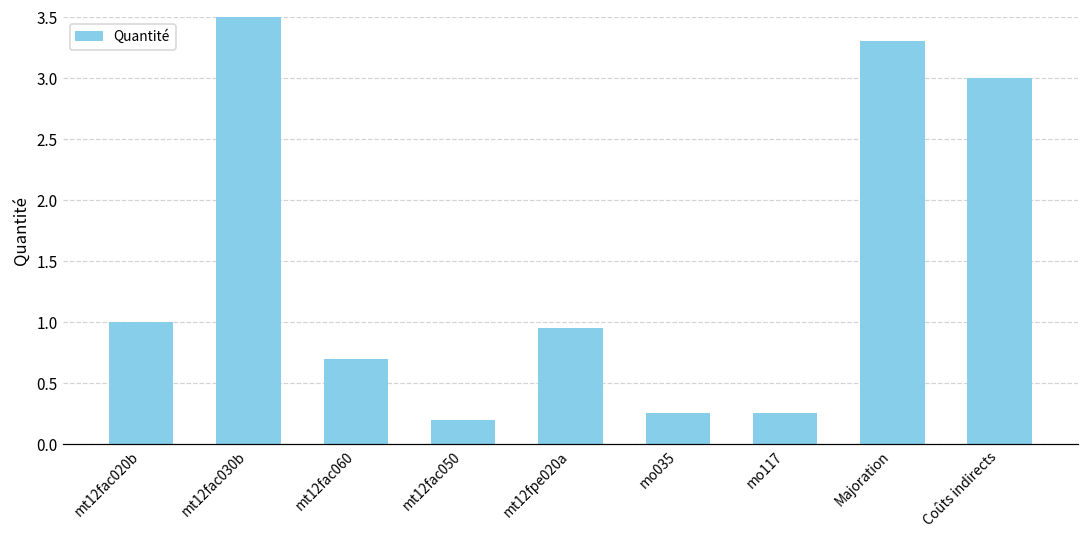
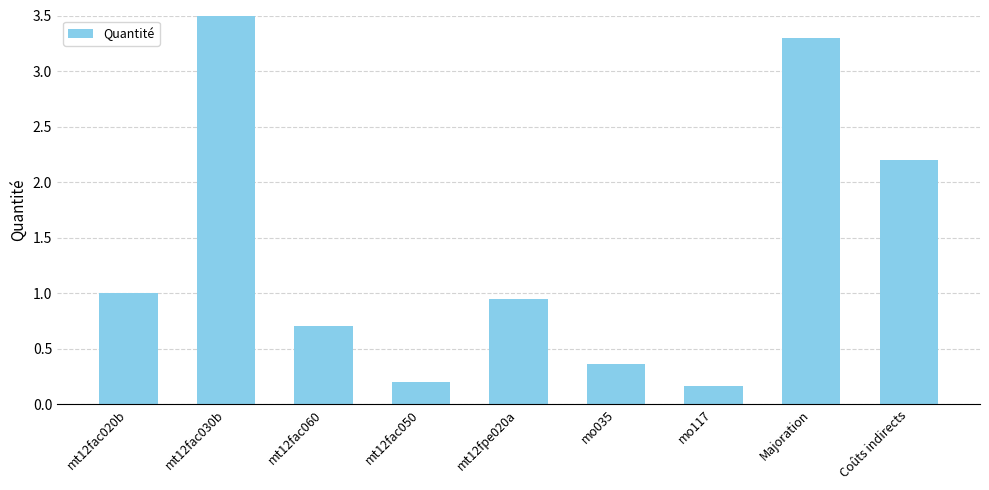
mo035: 0.26 -> 0.36
mo117: 0.26 -> 0.16
Coûts indirects: 3.0 -> 2.2
